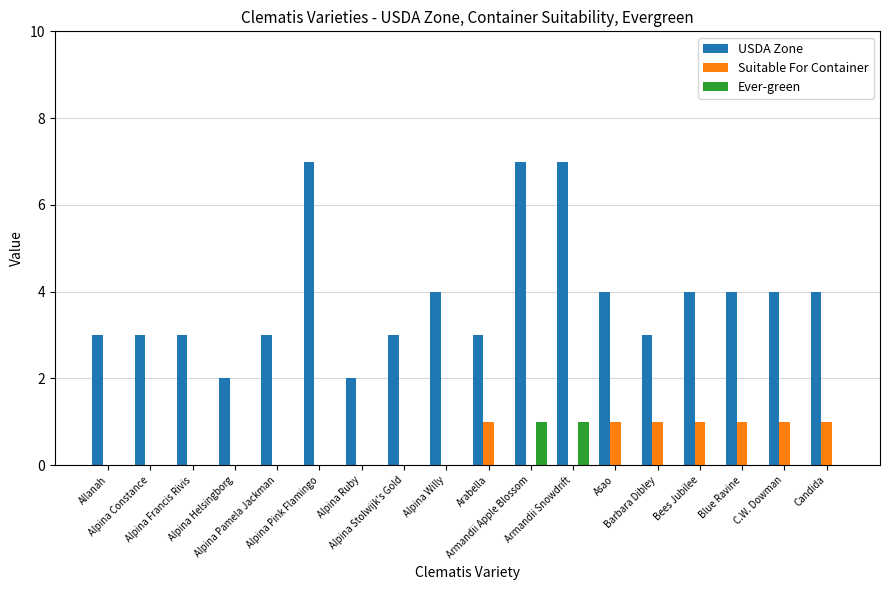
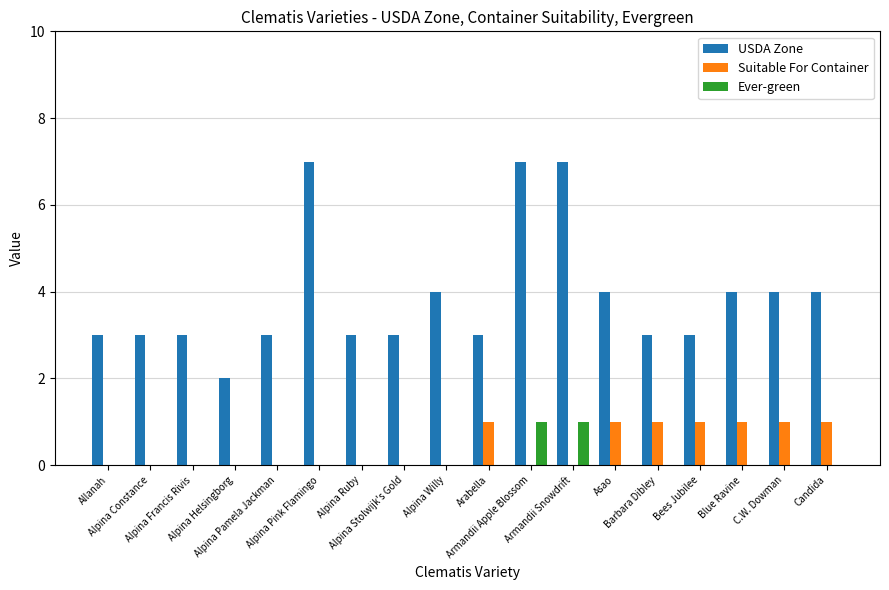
USDA Zone, Alpina Ruby: 2 -> 3
USDA Zone, Bees Jubilee: 4 -> 3
